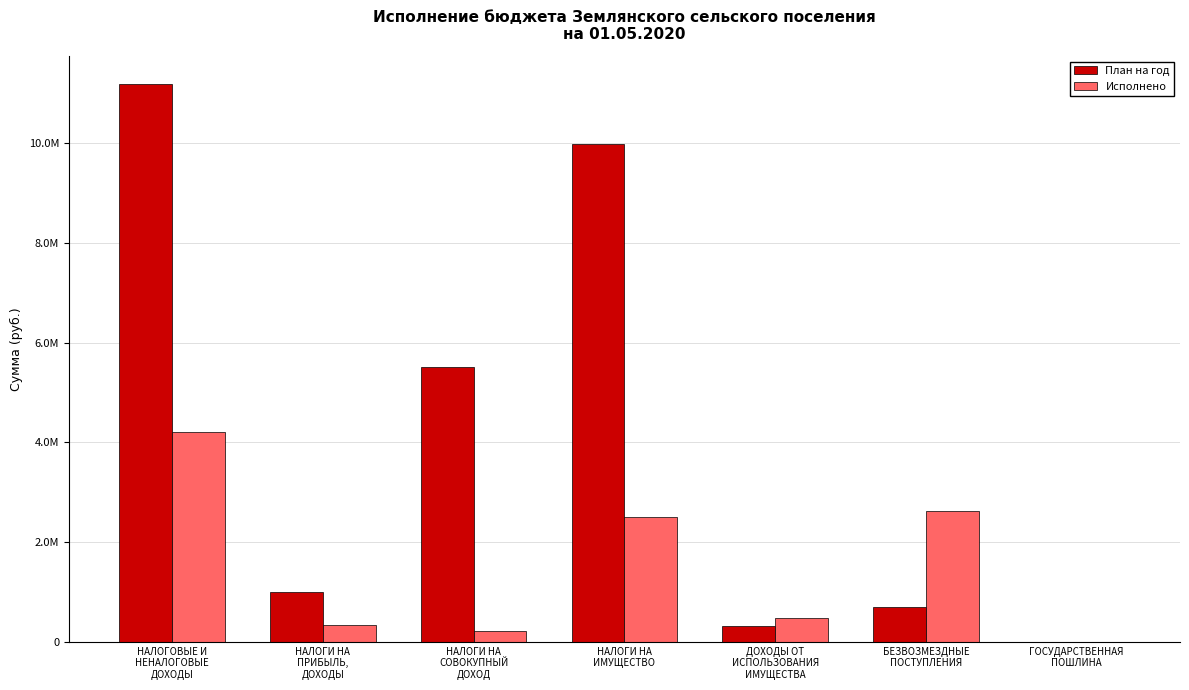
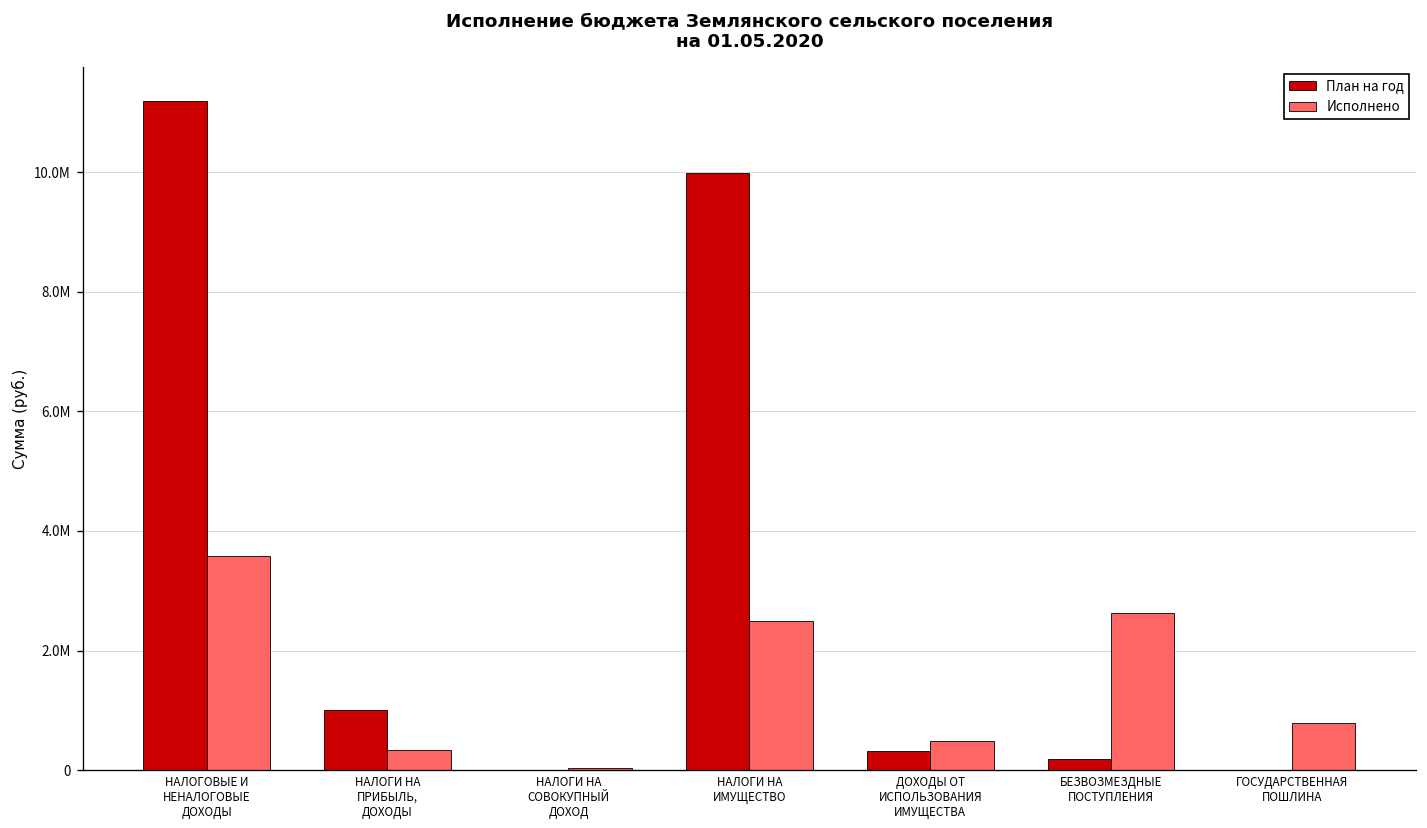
Исполнено, НАЛОГОВЫЕ И НЕНАЛОГОВЫЕ ДОХОДЫ: 4200000 -> 3600000
План на год, НАЛОГИ НА СОВОКУПНЫЙ ДОХОД: 5500000 -> 0
Исполнено, НАЛОГИ НА СОВОКУПНЫЙ ДОХОД: 200000 -> 0
План на год, БЕЗВОЗМЕЗДНЫЕ ПОСТУПЛЕНИЯ: 700000 -> 200000
Исполнено, ГОСУДАРСТВЕННАЯ ПОШЛИНА: 0 -> 800000
